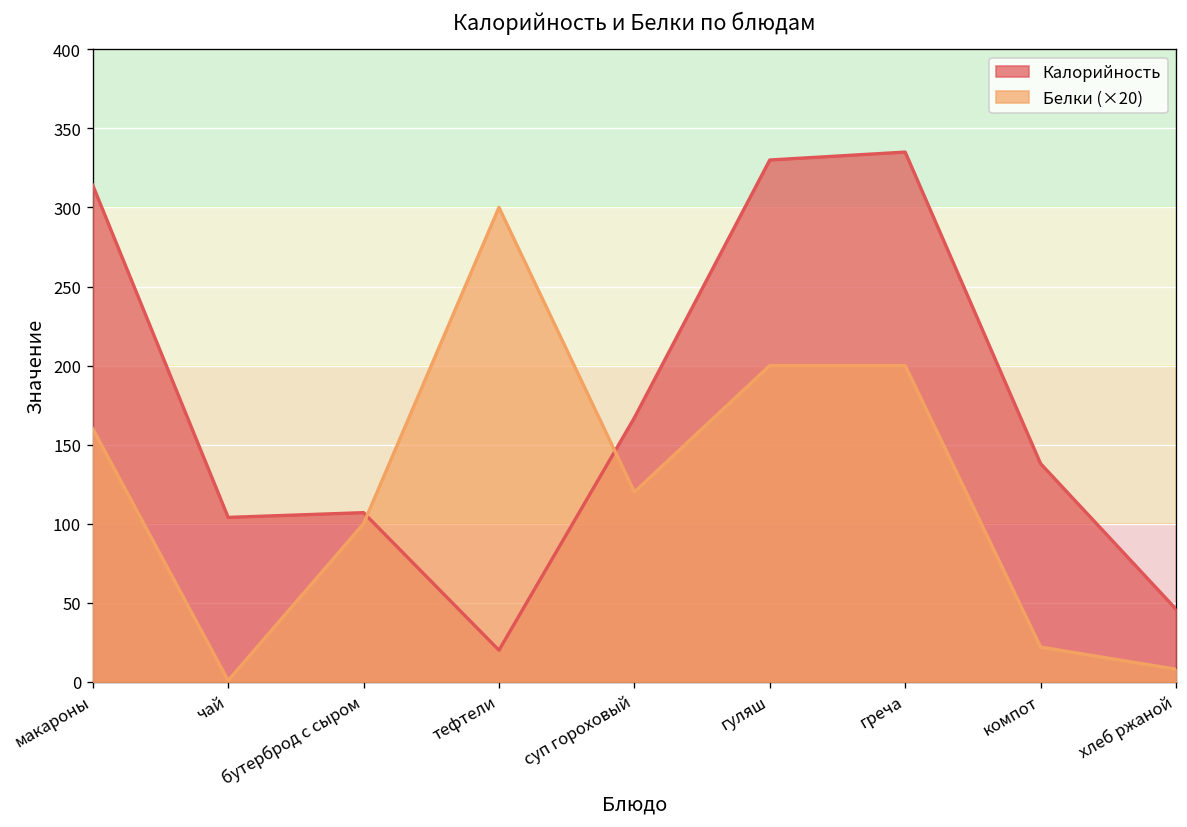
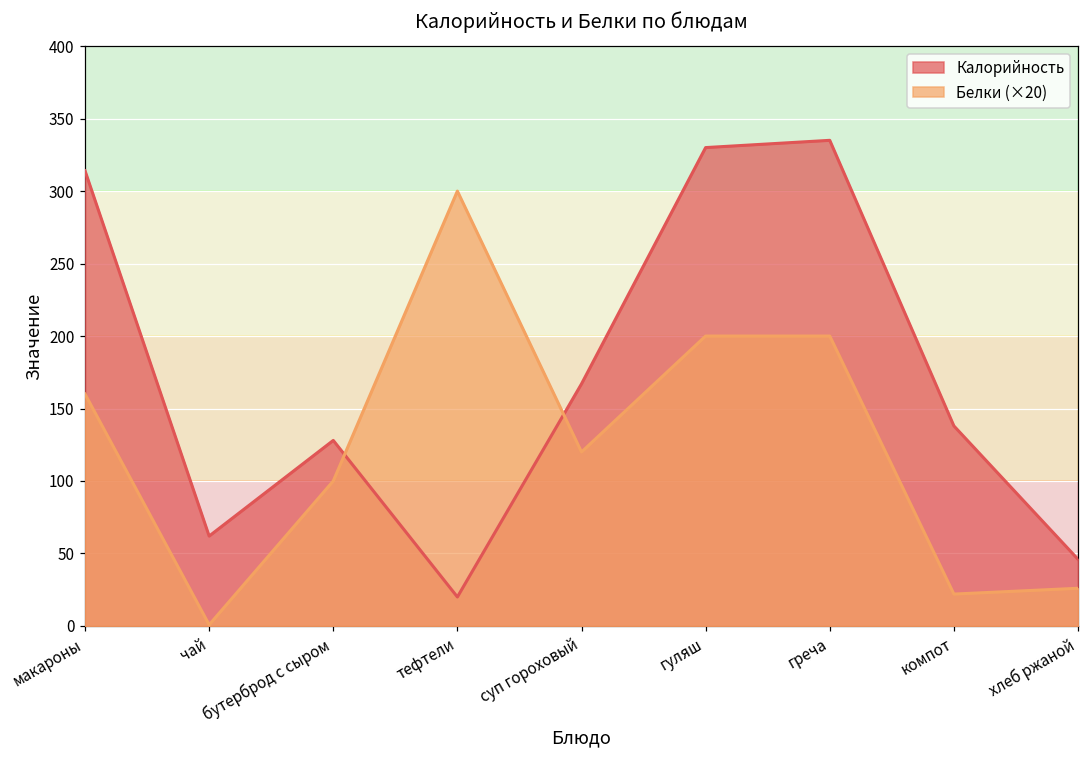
Калорийность, чай: 104 -> 62
Калорийность, бутерброд с сыром: 107 -> 128
Белки (×20), хлеб ржаной: 8 -> 26
